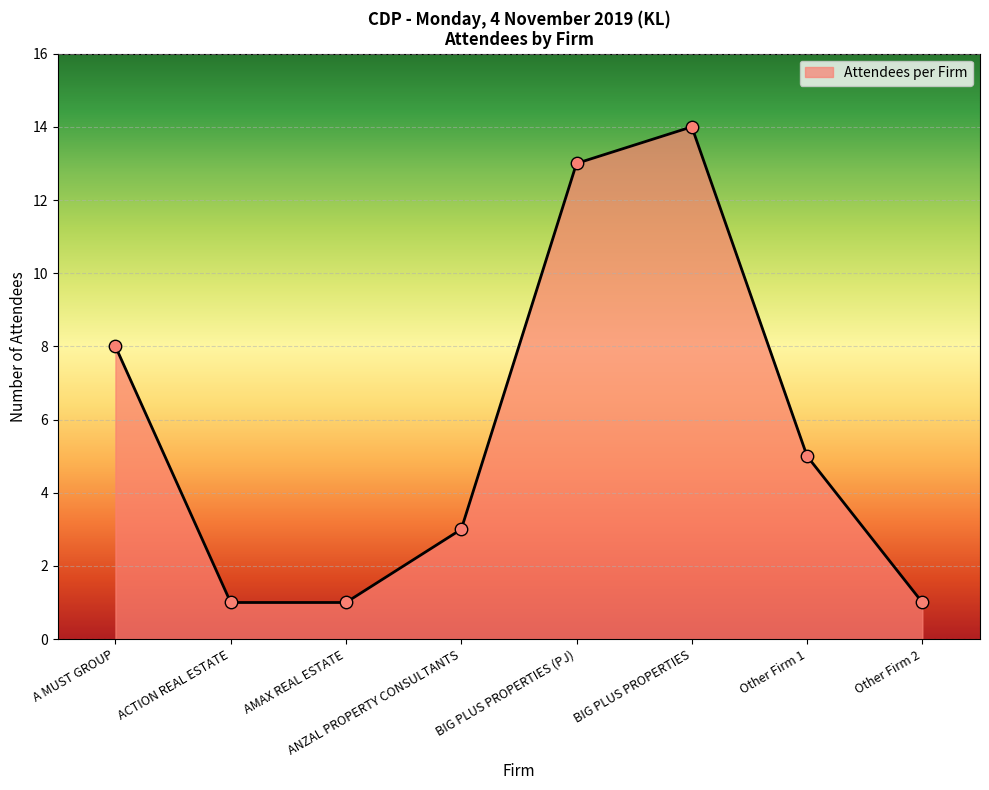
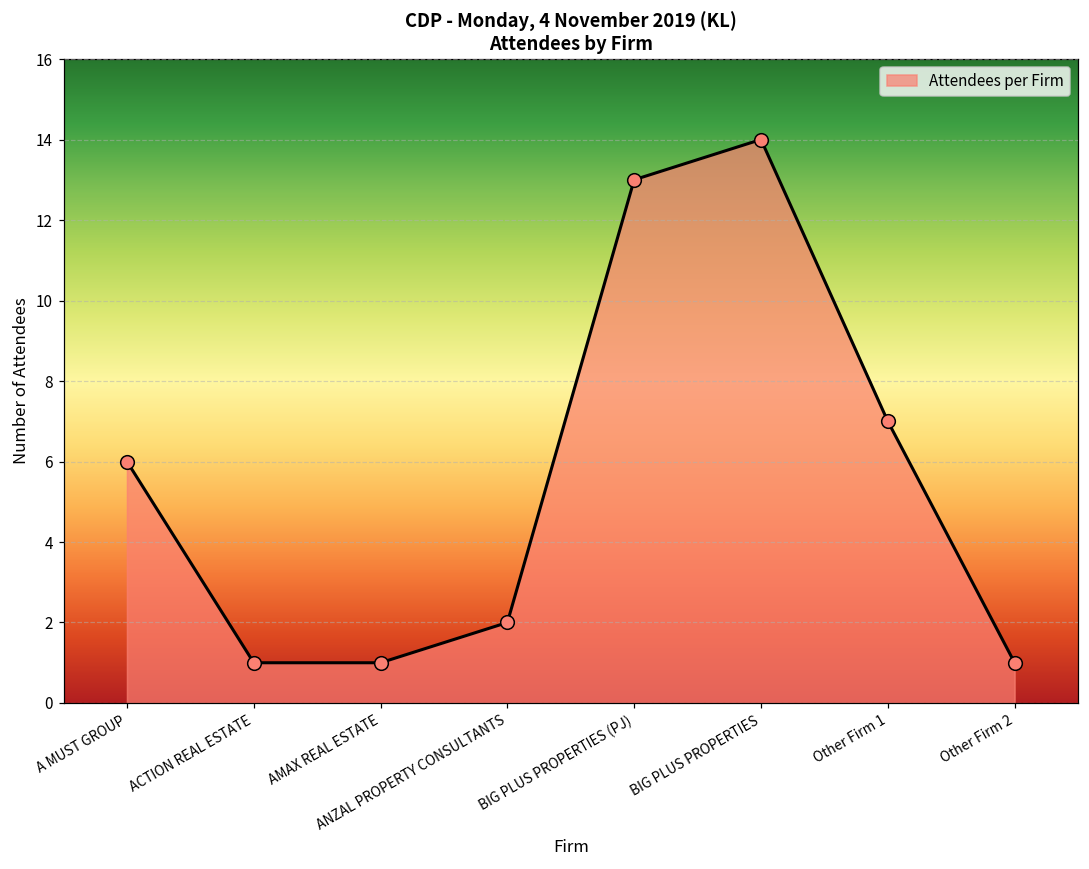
A MUST GROUP: 8 -> 6
ANZAL PROPERTY CONSULTANTS: 3 -> 2
Other Firm 1: 5 -> 7
